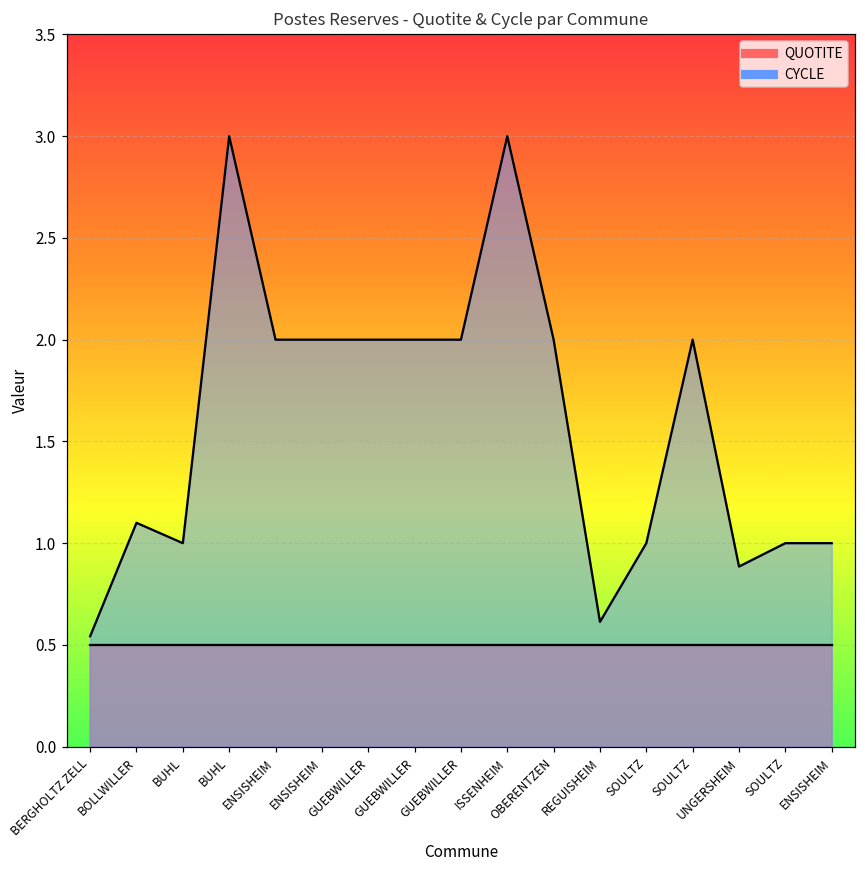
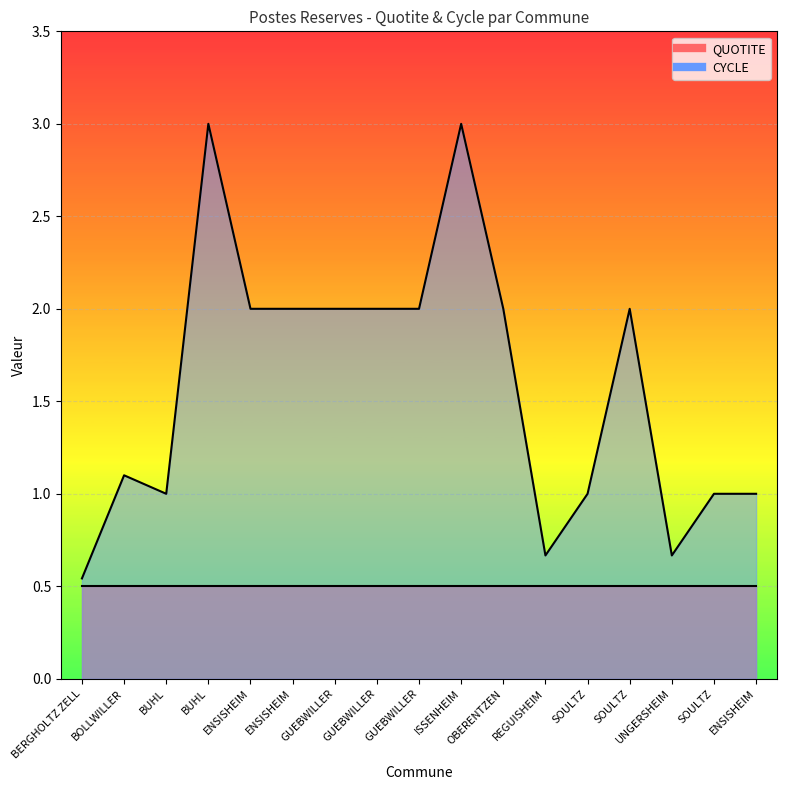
CYCLE, REGUISHEIM: 0.61 -> 0.67
CYCLE, UNGERSHEIM: 0.89 -> 0.67
